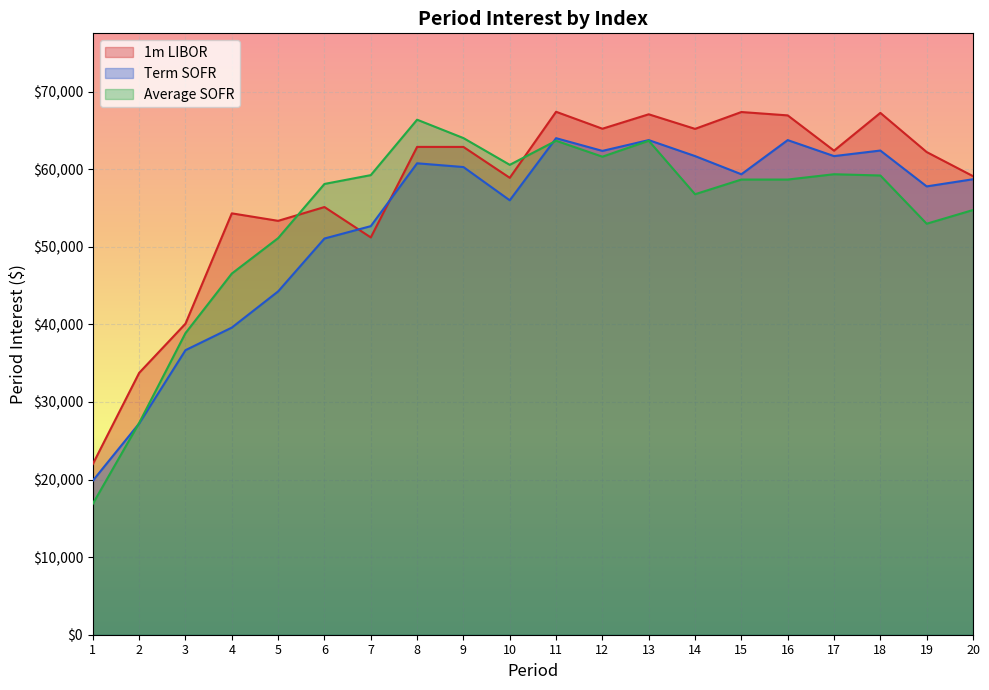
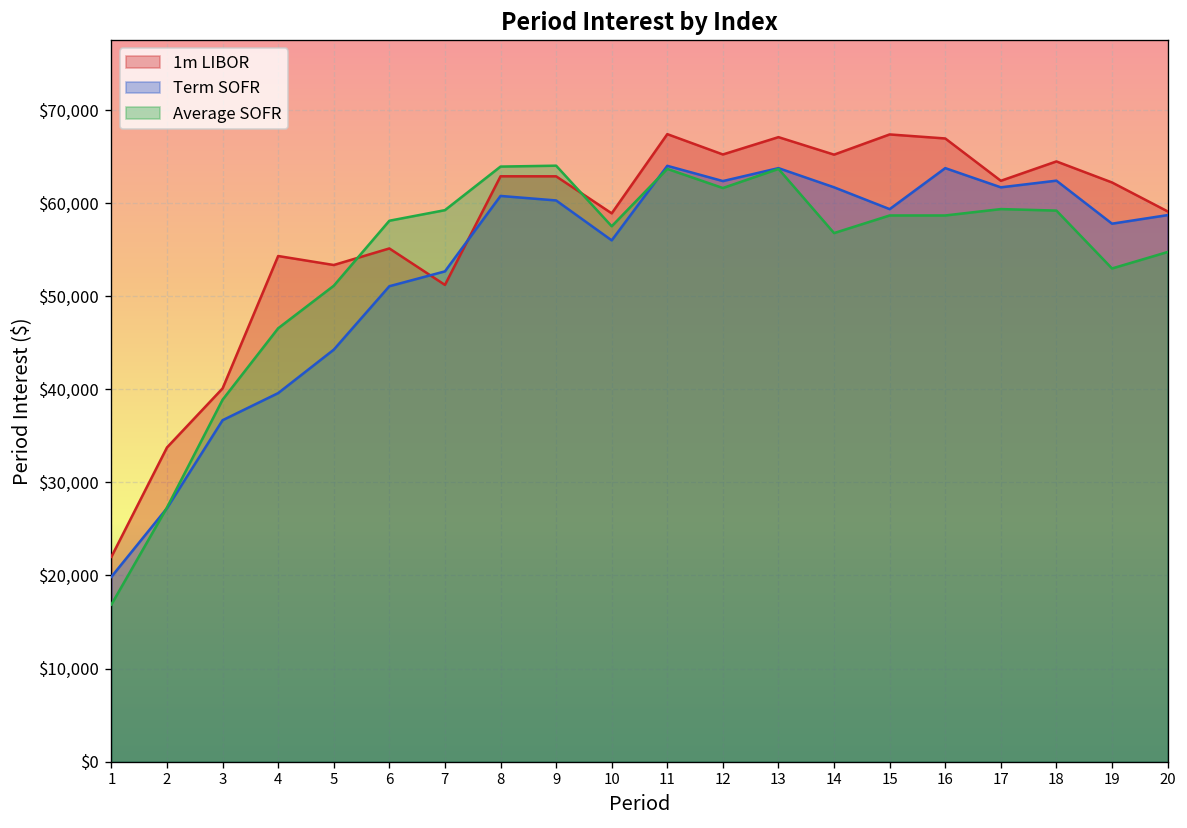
Average SOFR, 8: $66,000 -> $64,000
Average SOFR, 10: $61,000 -> $58,000
1m LIBOR, 18: $67,000 -> $64,000
